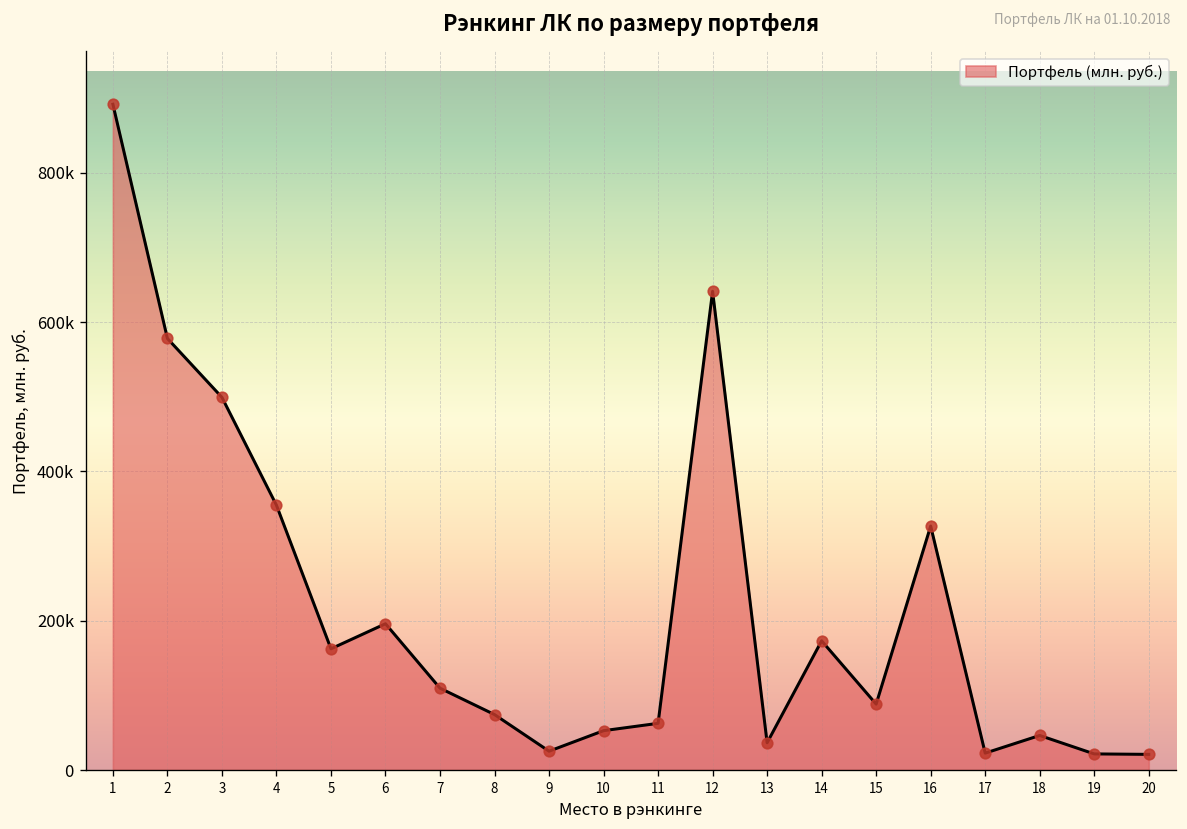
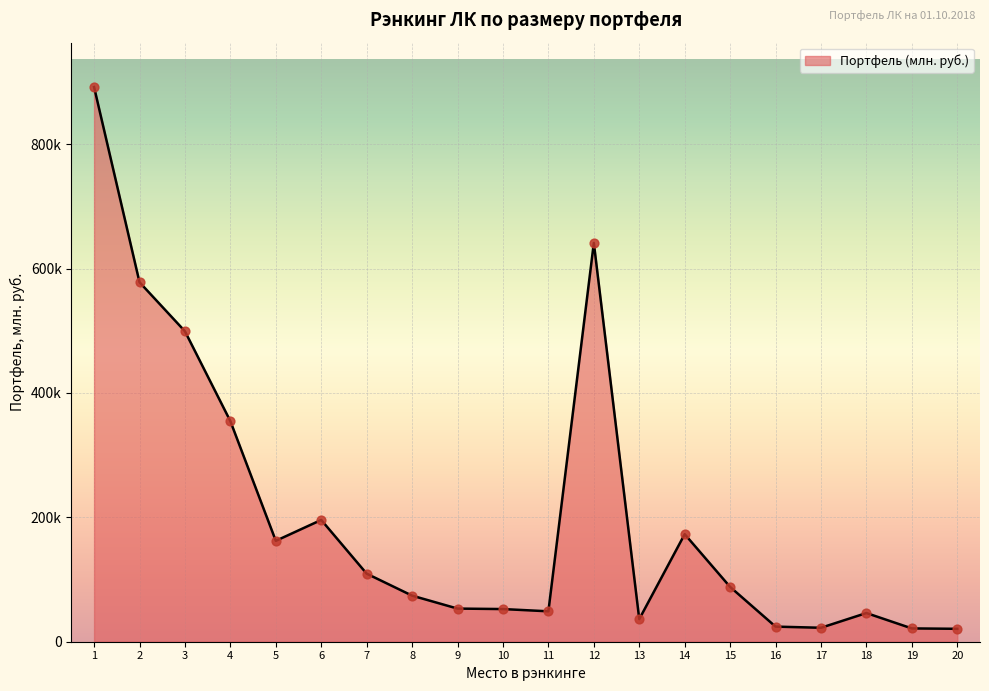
9: 30000 -> 50000
11: 60000 -> 50000
16: 330000 -> 20000
